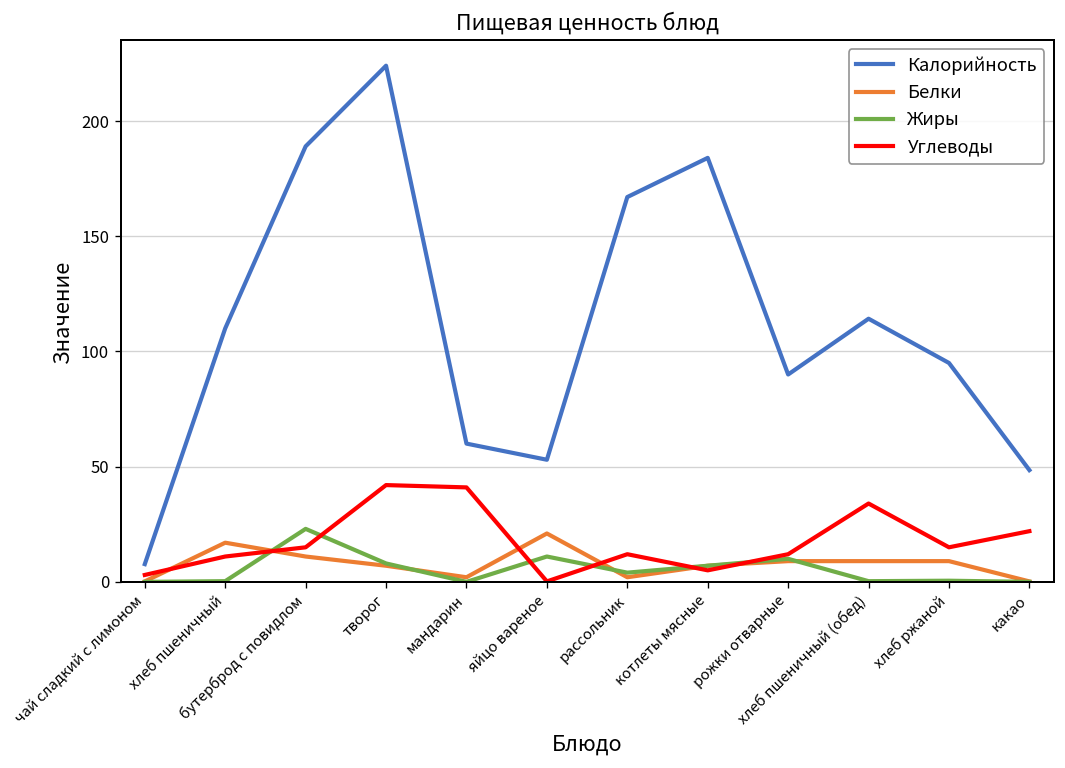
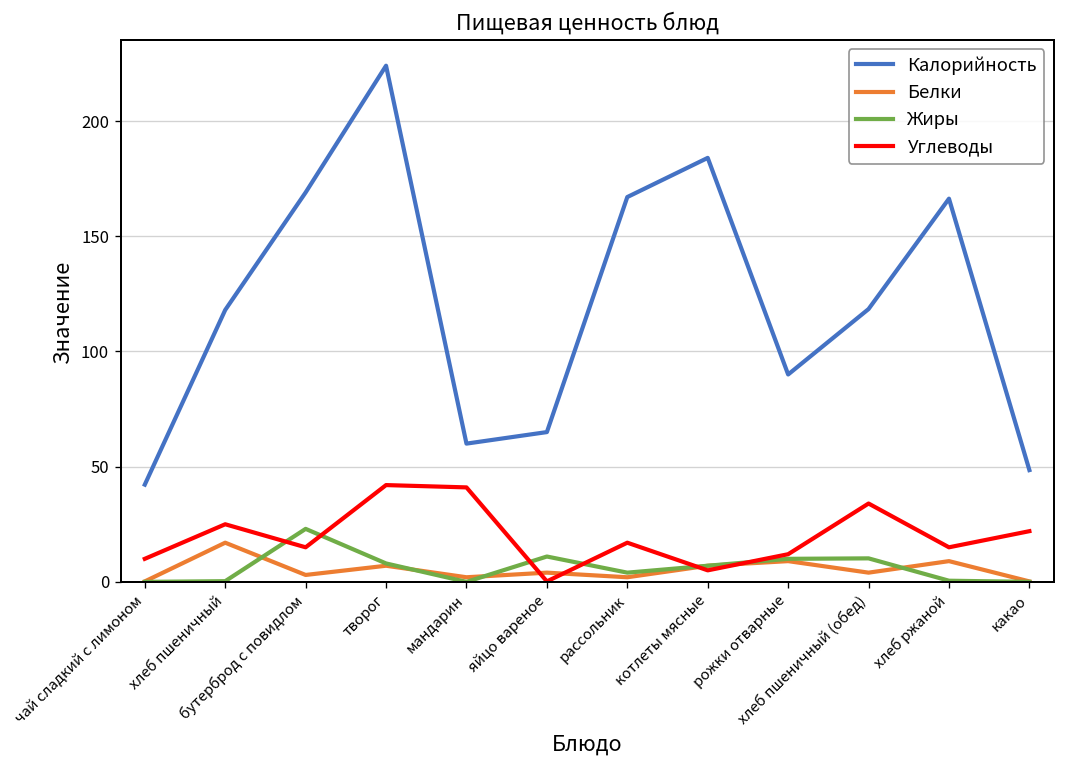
Калорийность, чай сладкий с лимоном: 8 -> 42
Углеводы, чай сладкий с лимоном: 3 -> 10
Калорийность, хлеб пшеничный: 110 -> 118
Углеводы, хлеб пшеничный: 11 -> 25
Калорийность, бутерброд с повидлом: 189 -> 169
Белки, бутерброд с повидлом: 11 -> 3
Калорийность, яйцо вареное: 53 -> 65
Белки, яйцо вареное: 21 -> 4
Углеводы, рассольник: 12 -> 17
Калорийность, хлеб пшеничный (обед): 114 -> 118
Белки, хлеб пшеничный (обед): 9 -> 4
Жиры, хлеб пшеничный (обед): 0 -> 10
Калорийность, хлеб ржаной: 95 -> 166
